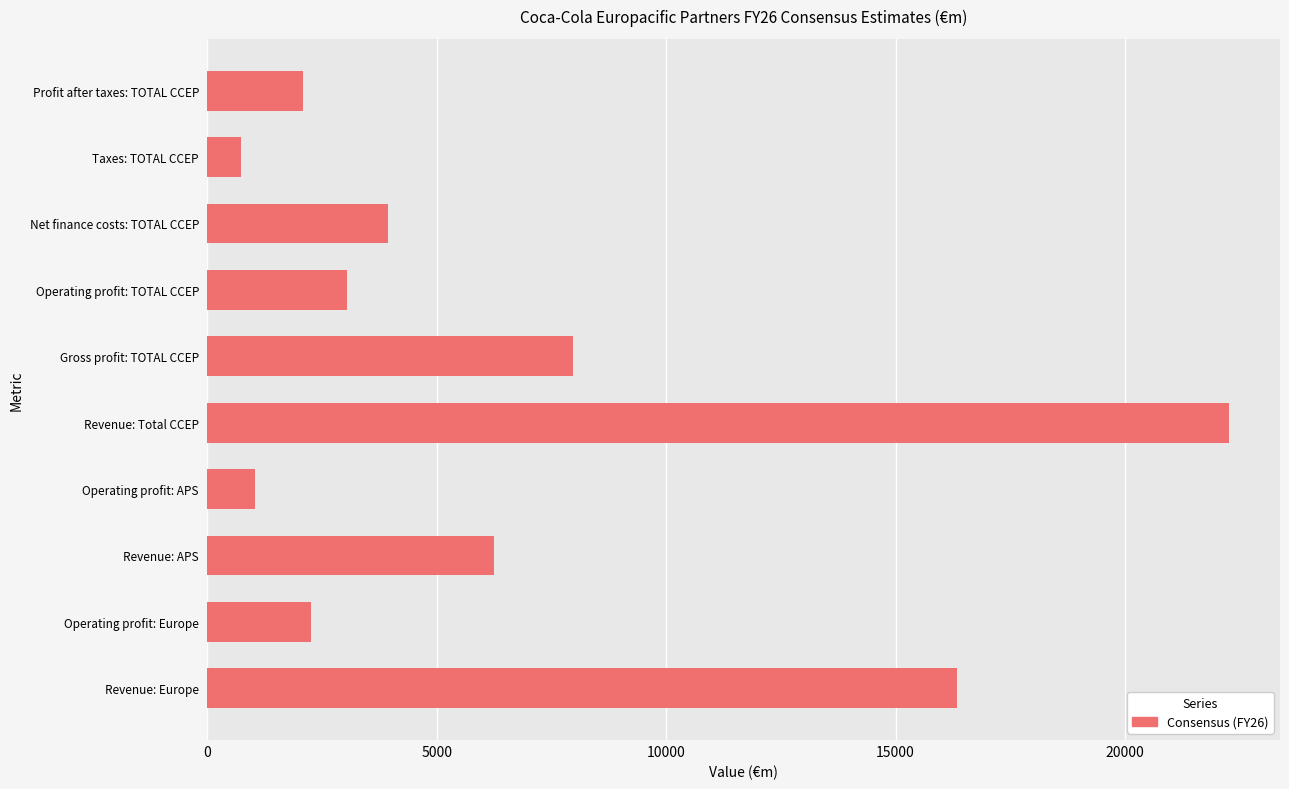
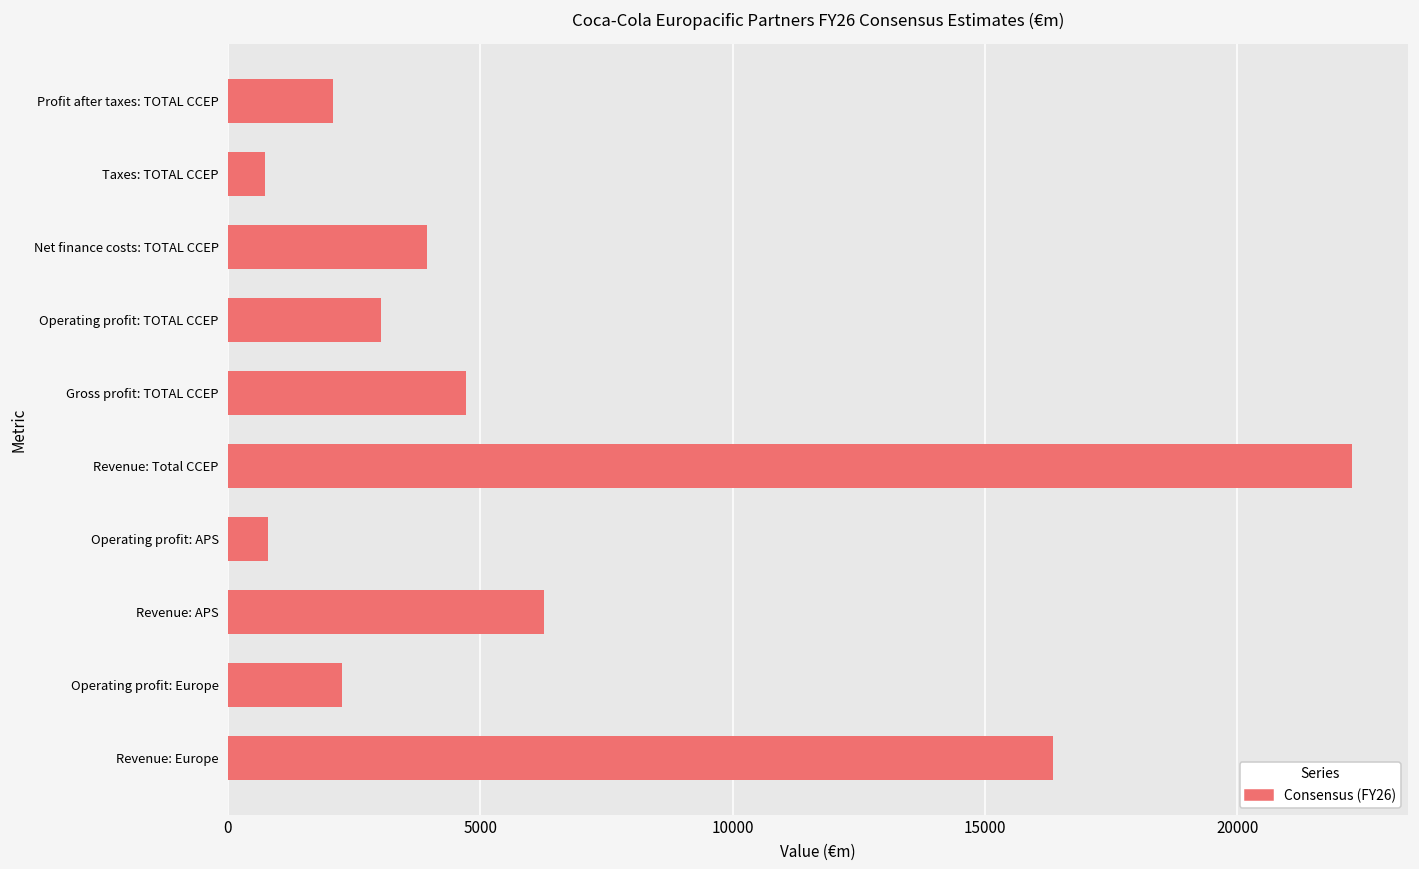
Gross profit: TOTAL CCEP: 8000 -> 4700
Operating profit: APS: 1000 -> 800
